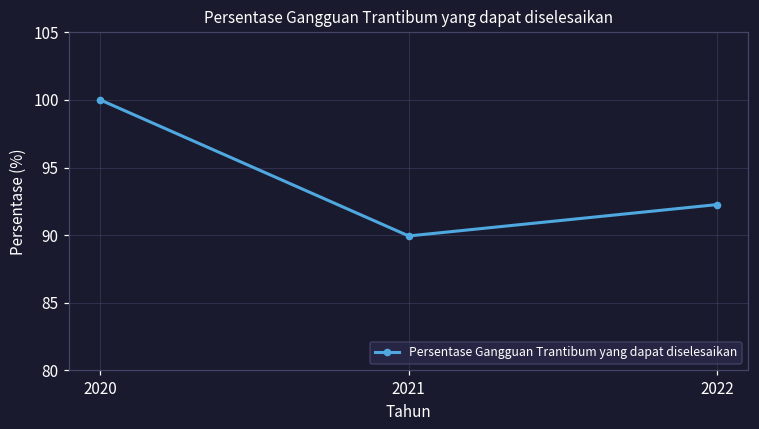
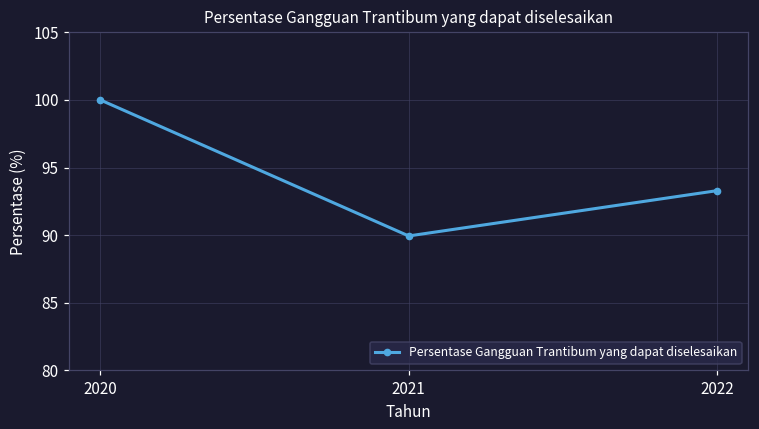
2022: 92.3 -> 93.3
